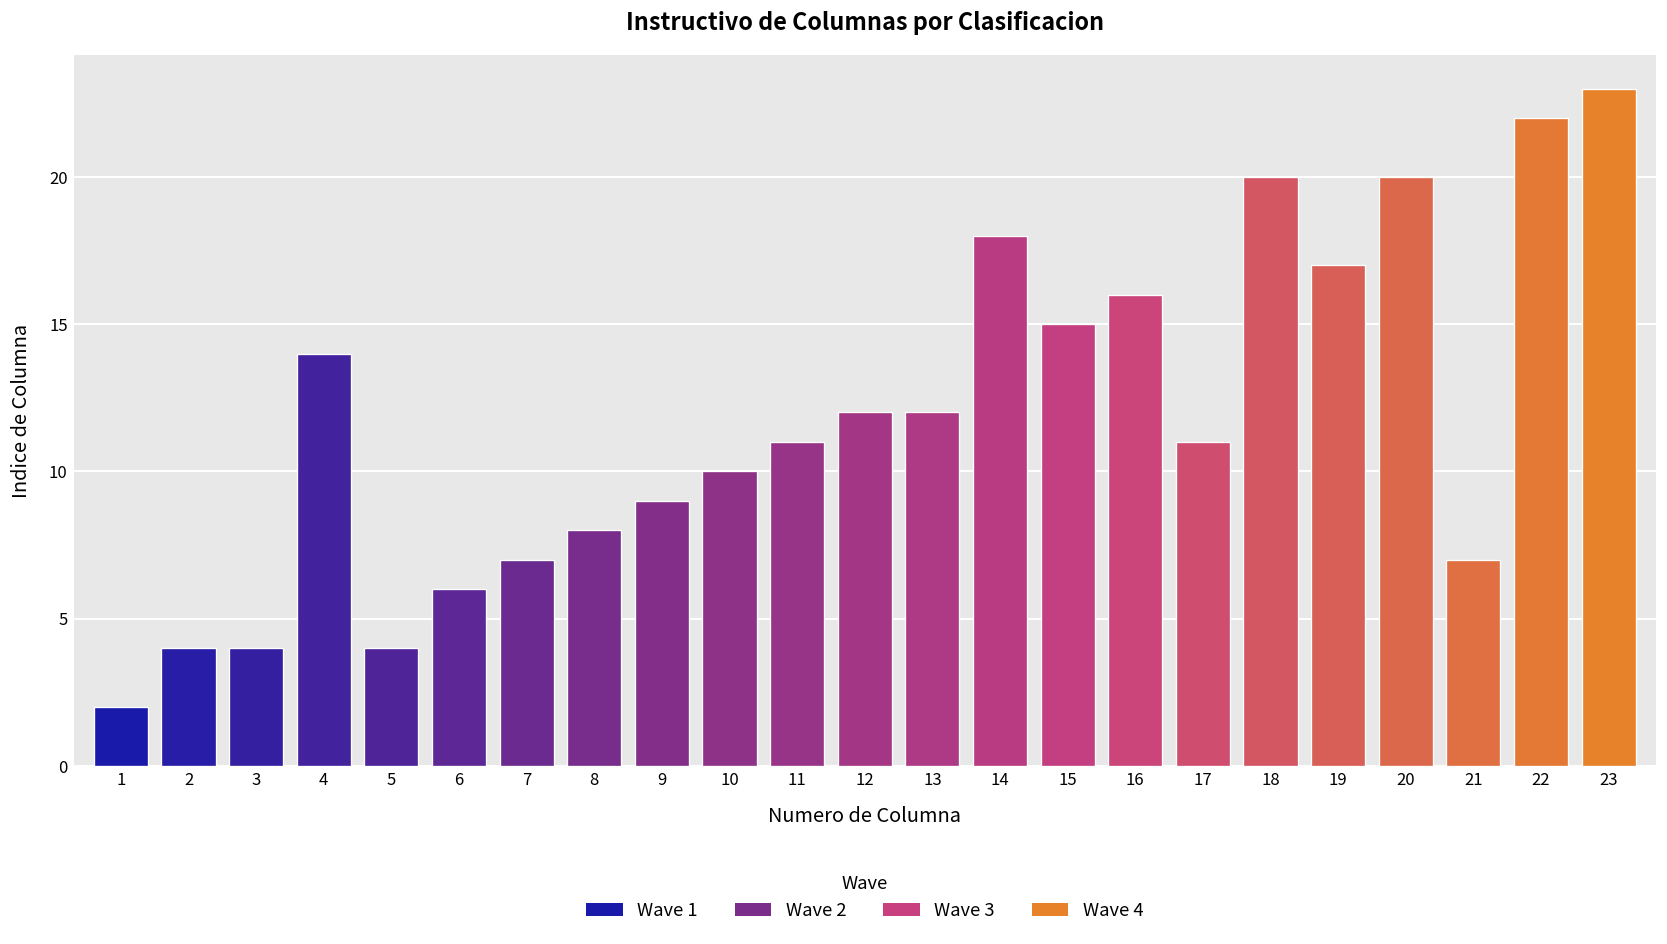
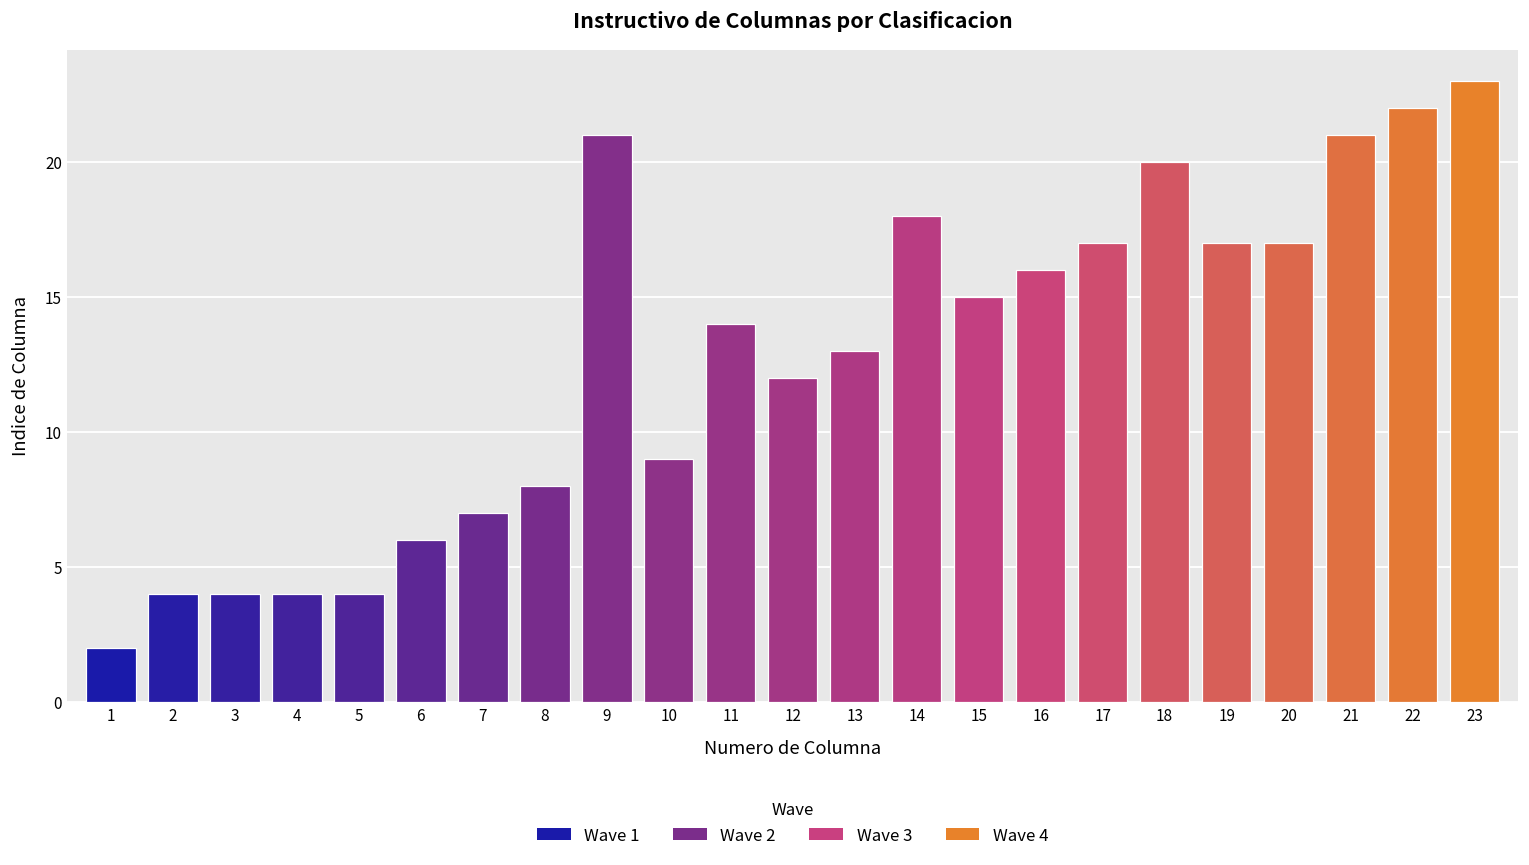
4: 14 -> 4
9: 9 -> 21
10: 10 -> 9
11: 11 -> 14
13: 12 -> 13
17: 11 -> 17
20: 20 -> 17
21: 7 -> 21
